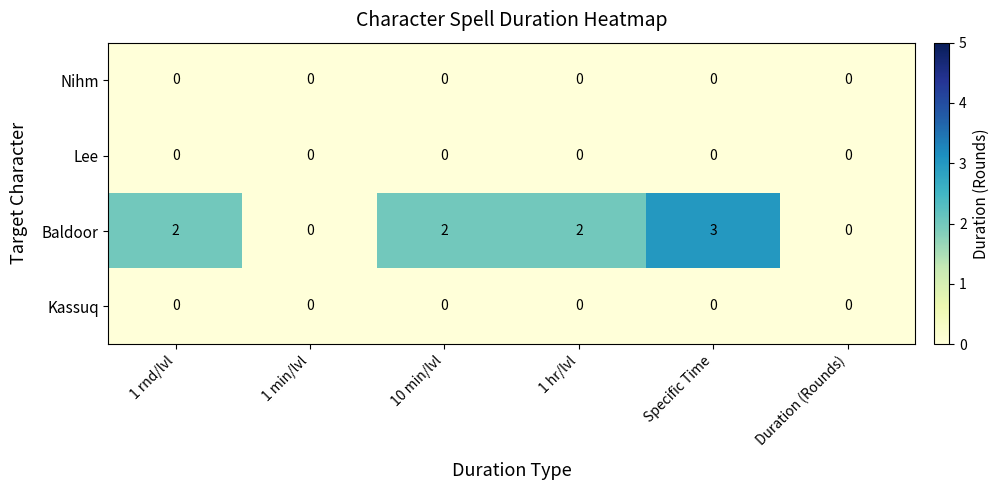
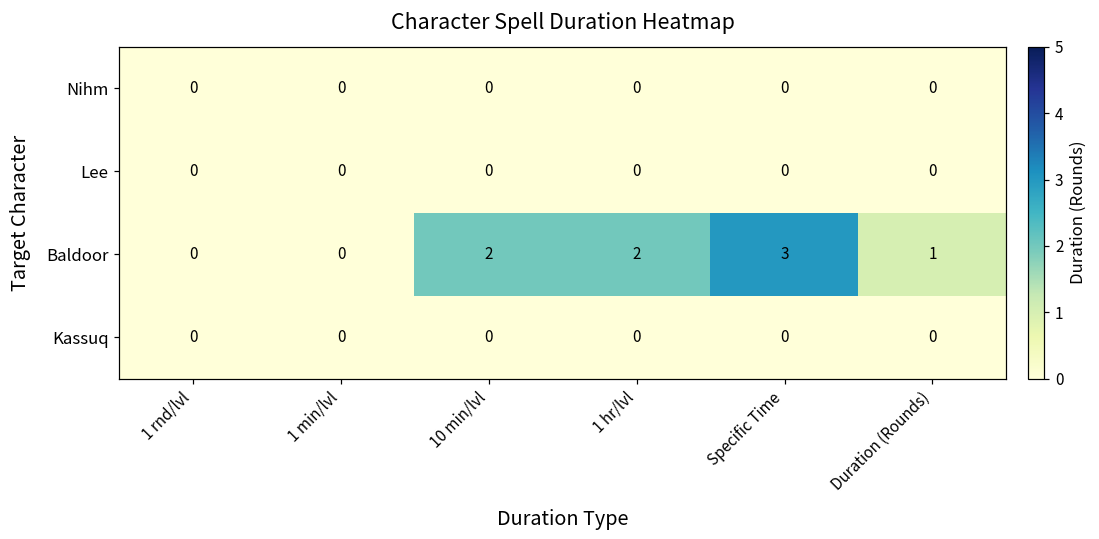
Baldoor, 1 rnd/lvl: 2 -> 0
Baldoor, Duration (Rounds): 0 -> 1
